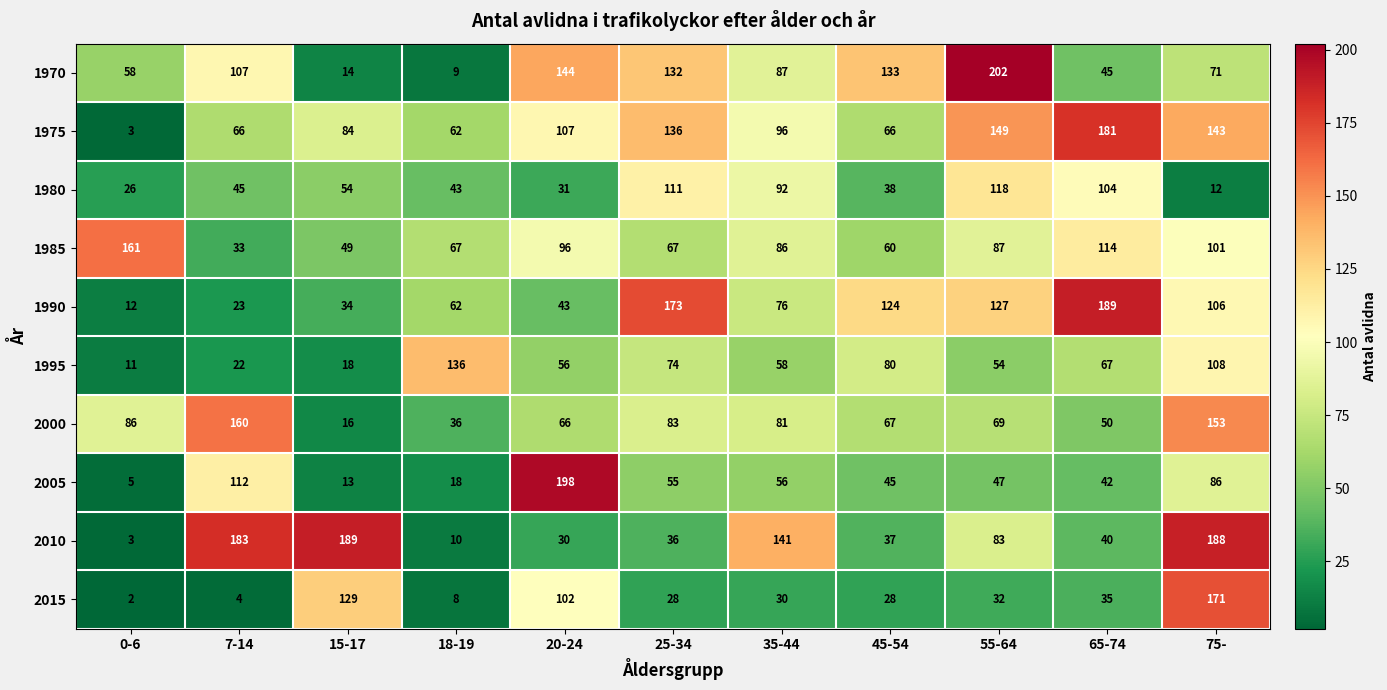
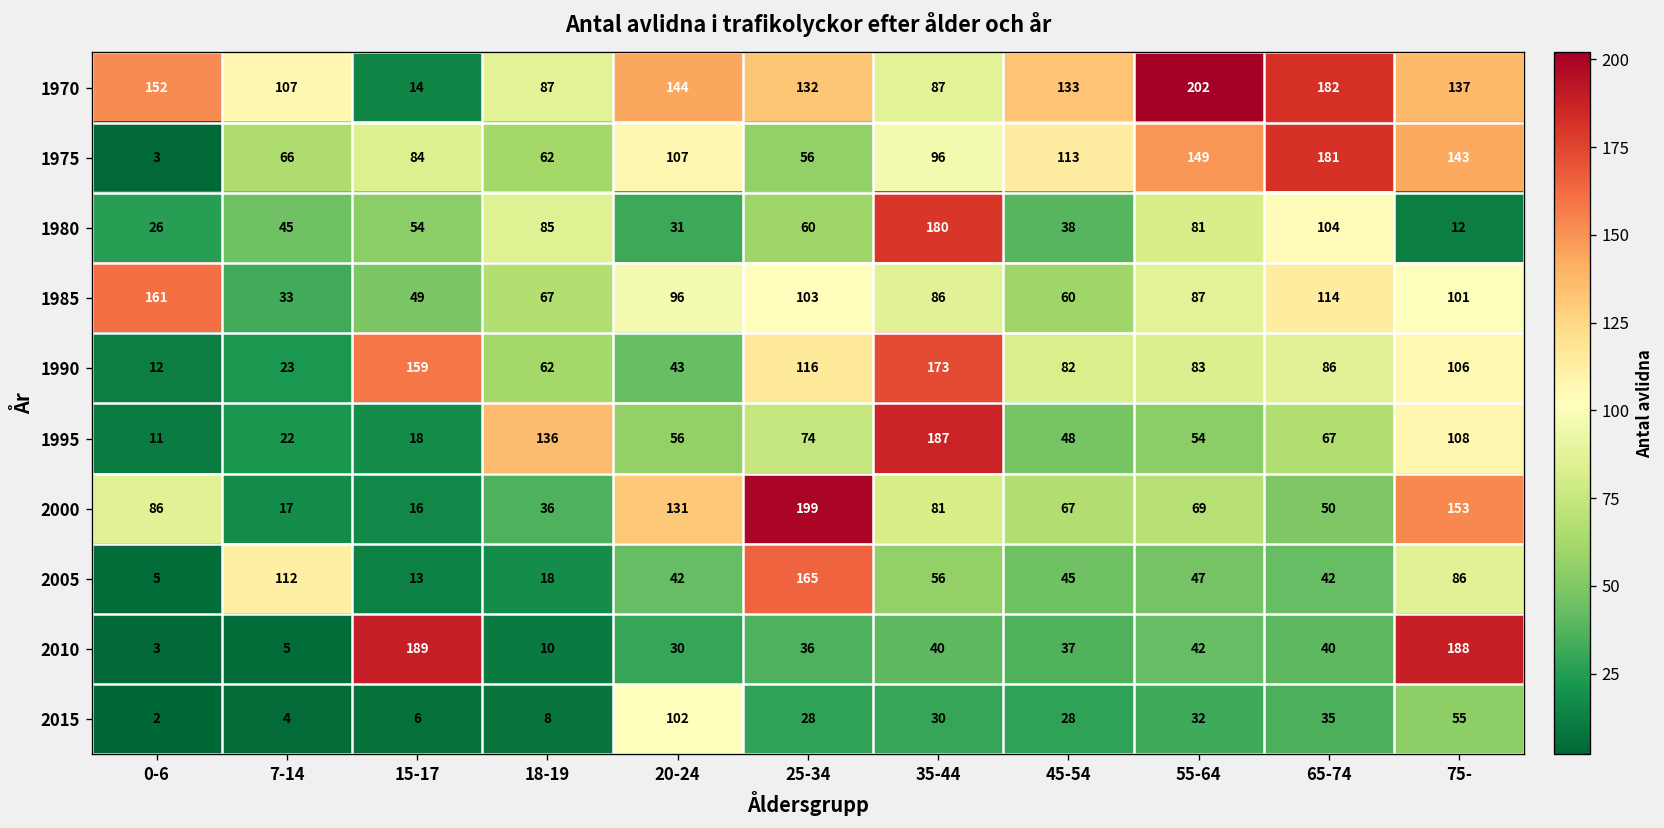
1970, 0-6: 58 -> 152
1970, 18-19: 9 -> 87
1970, 65-74: 45 -> 182
1970, 75-: 71 -> 137
1975, 25-34: 136 -> 56
1975, 45-54: 66 -> 113
1980, 18-19: 43 -> 85
1980, 25-34: 111 -> 60
1980, 35-44: 92 -> 180
1980, 55-64: 118 -> 81
1985, 25-34: 67 -> 103
1990, 15-17: 34 -> 159
1990, 25-34: 173 -> 116
1990, 35-44: 76 -> 173
1990, 45-54: 124 -> 82
1990, 55-64: 127 -> 83
1990, 65-74: 189 -> 86
1995, 35-44: 58 -> 187
1995, 45-54: 80 -> 48
2000, 7-14: 160 -> 17
2000, 20-24: 66 -> 131
2000, 25-34: 83 -> 199
2005, 20-24: 198 -> 42
2005, 25-34: 55 -> 165
2010, 7-14: 183 -> 5
2010, 35-44: 141 -> 40
2010, 55-64: 83 -> 42
2015, 15-17: 129 -> 6
2015, 75-: 171 -> 55
